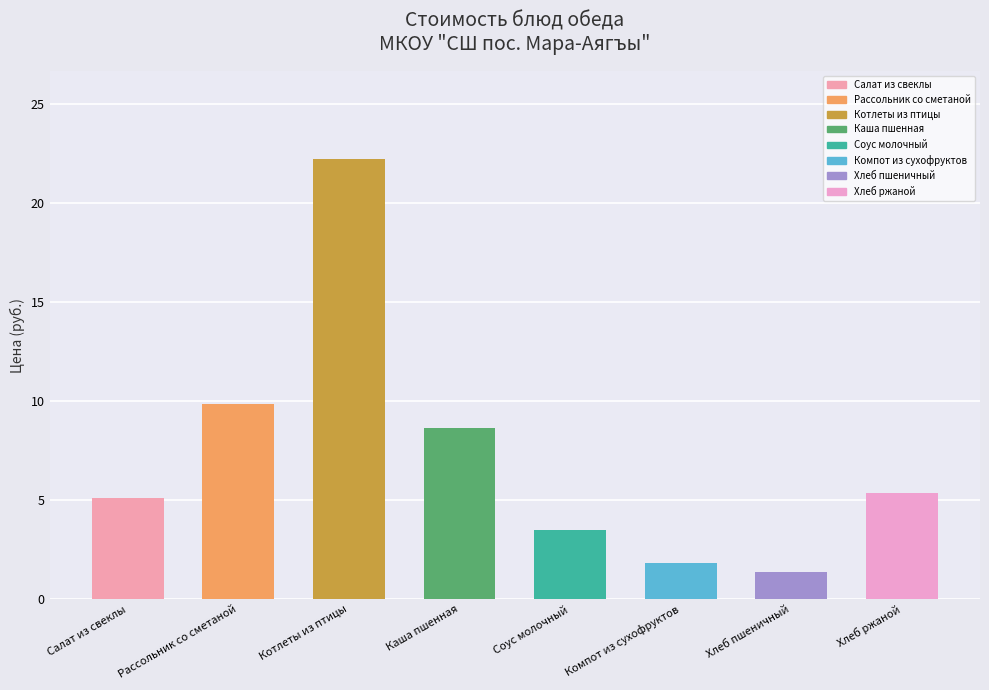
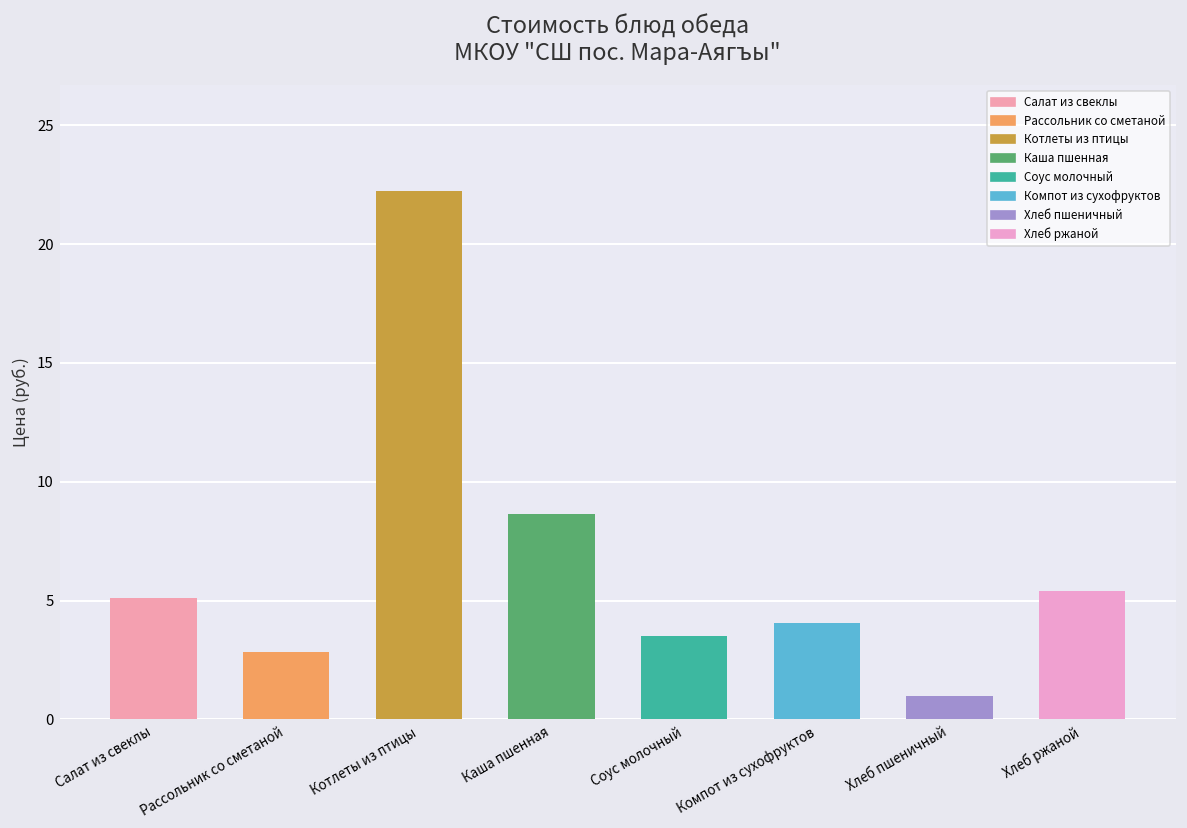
Рассольник со сметаной: 9.9 -> 2.8
Компот из сухофруктов: 1.8 -> 4.1
Хлеб пшеничный: 1.4 -> 1.0
